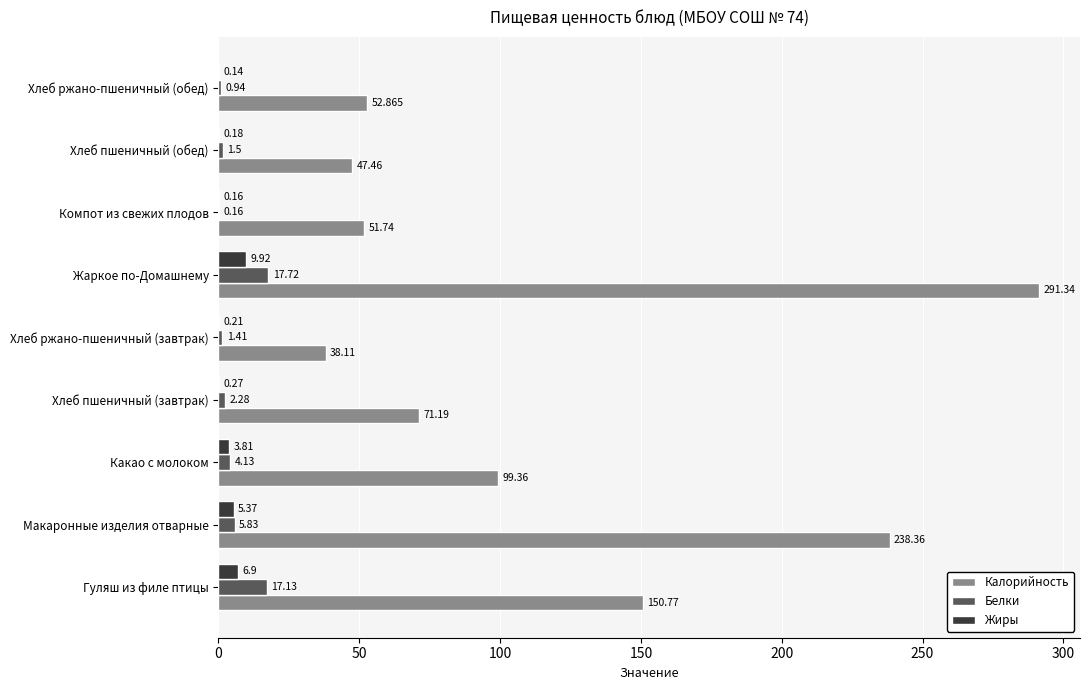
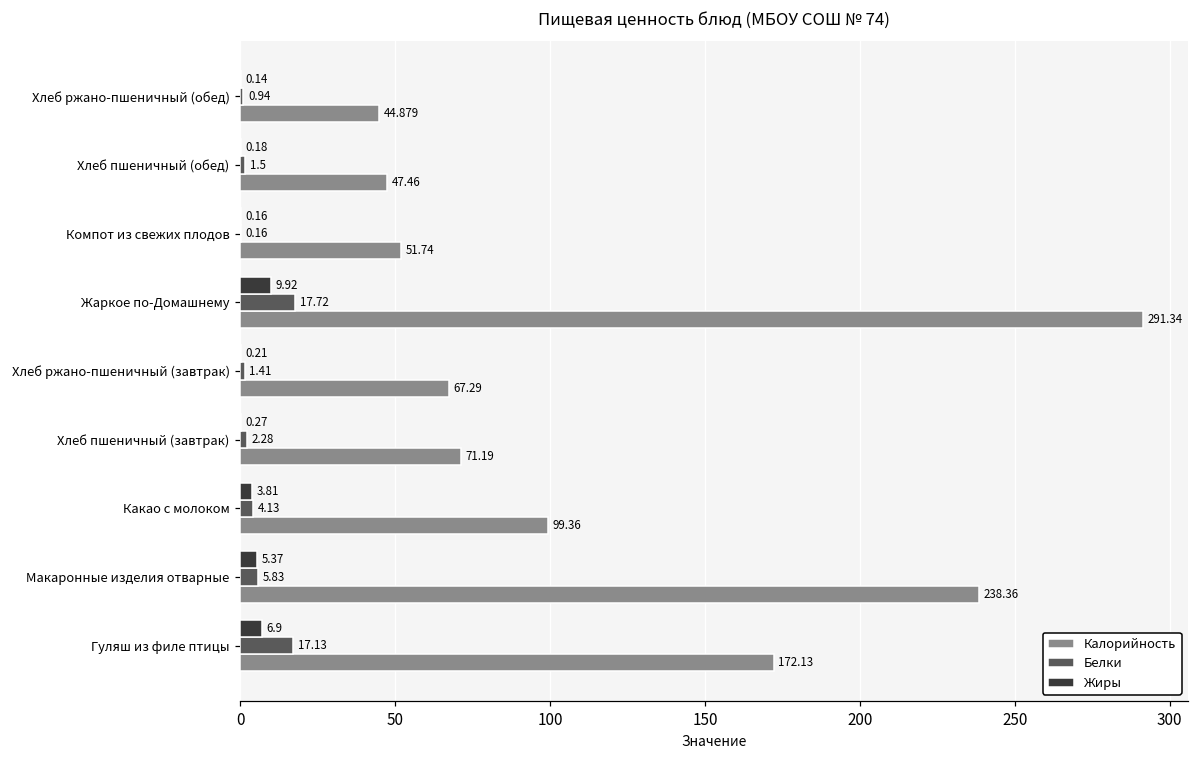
Калорийность, Хлеб ржано-пшеничный (обед): 52.865 -> 44.879
Калорийность, Хлеб ржано-пшеничный (завтрак): 38.11 -> 67.29
Калорийность, Гуляш из филе птицы: 150.77 -> 172.13
